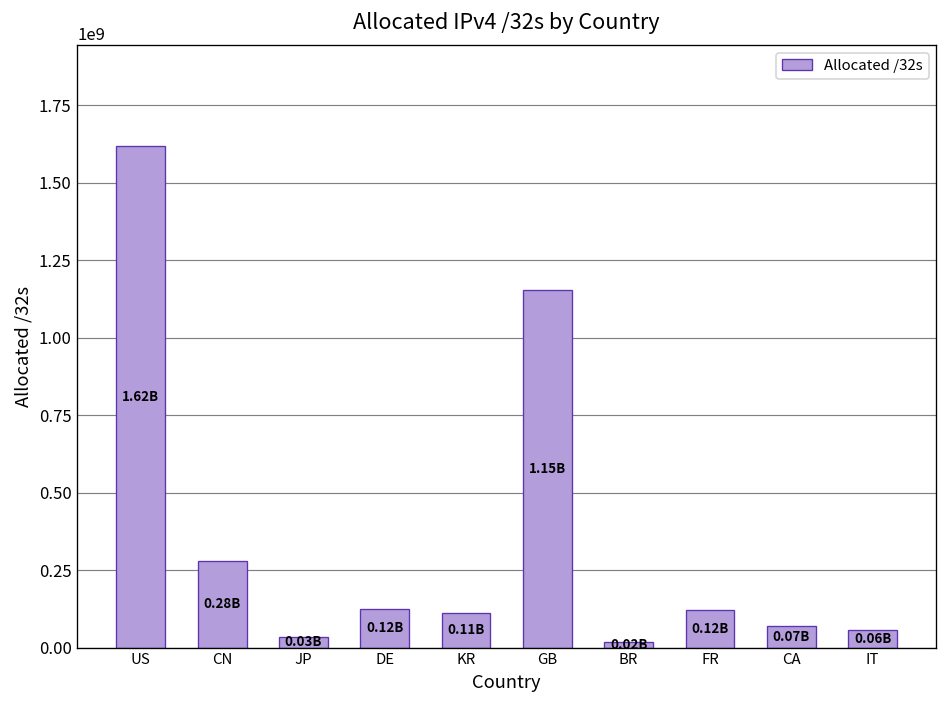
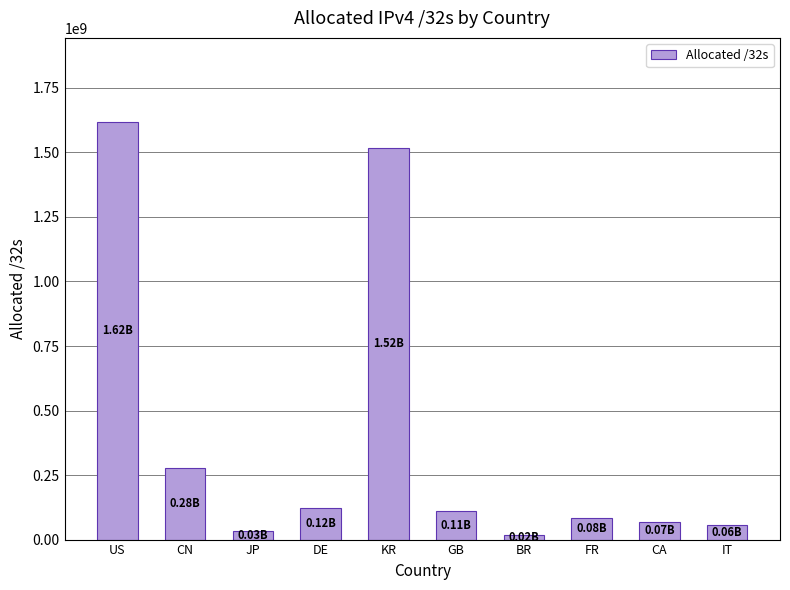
KR: 0.11B -> 1.52B
GB: 1.15B -> 0.11B
FR: 0.12B -> 0.08B
